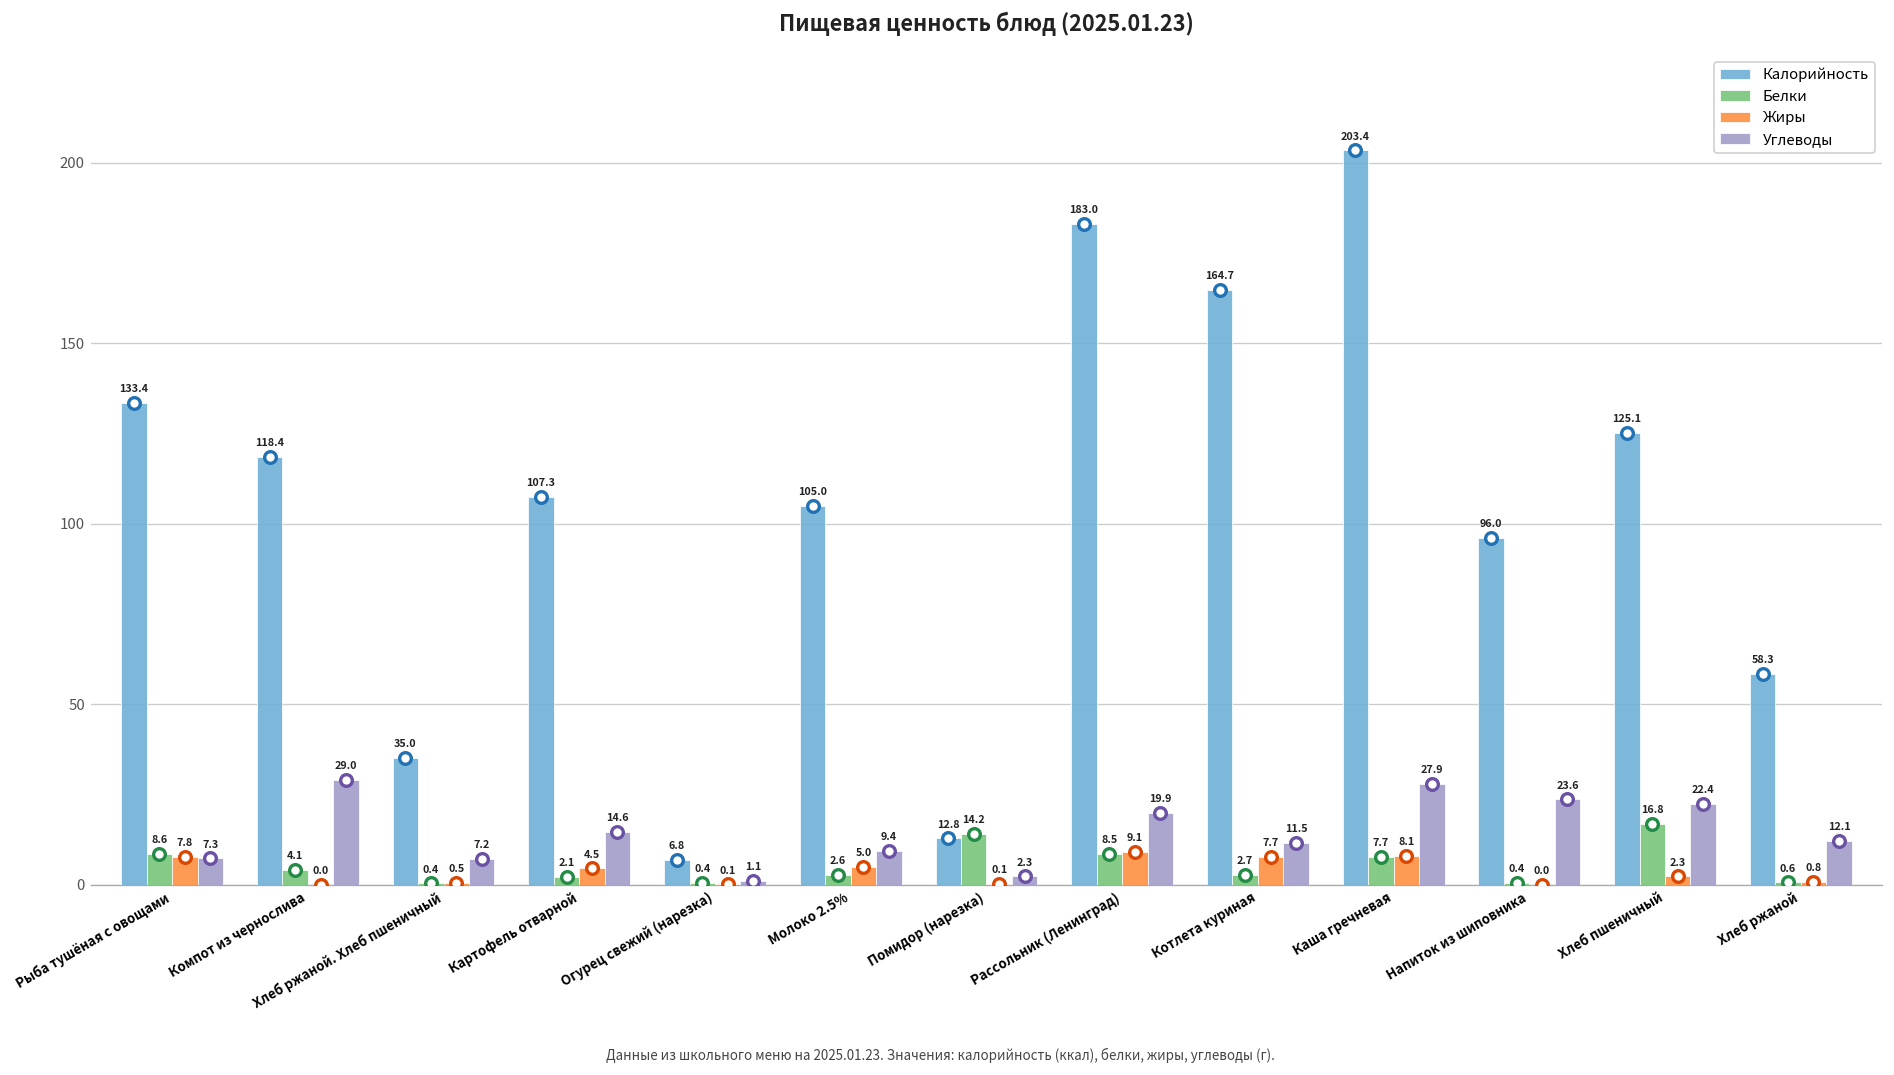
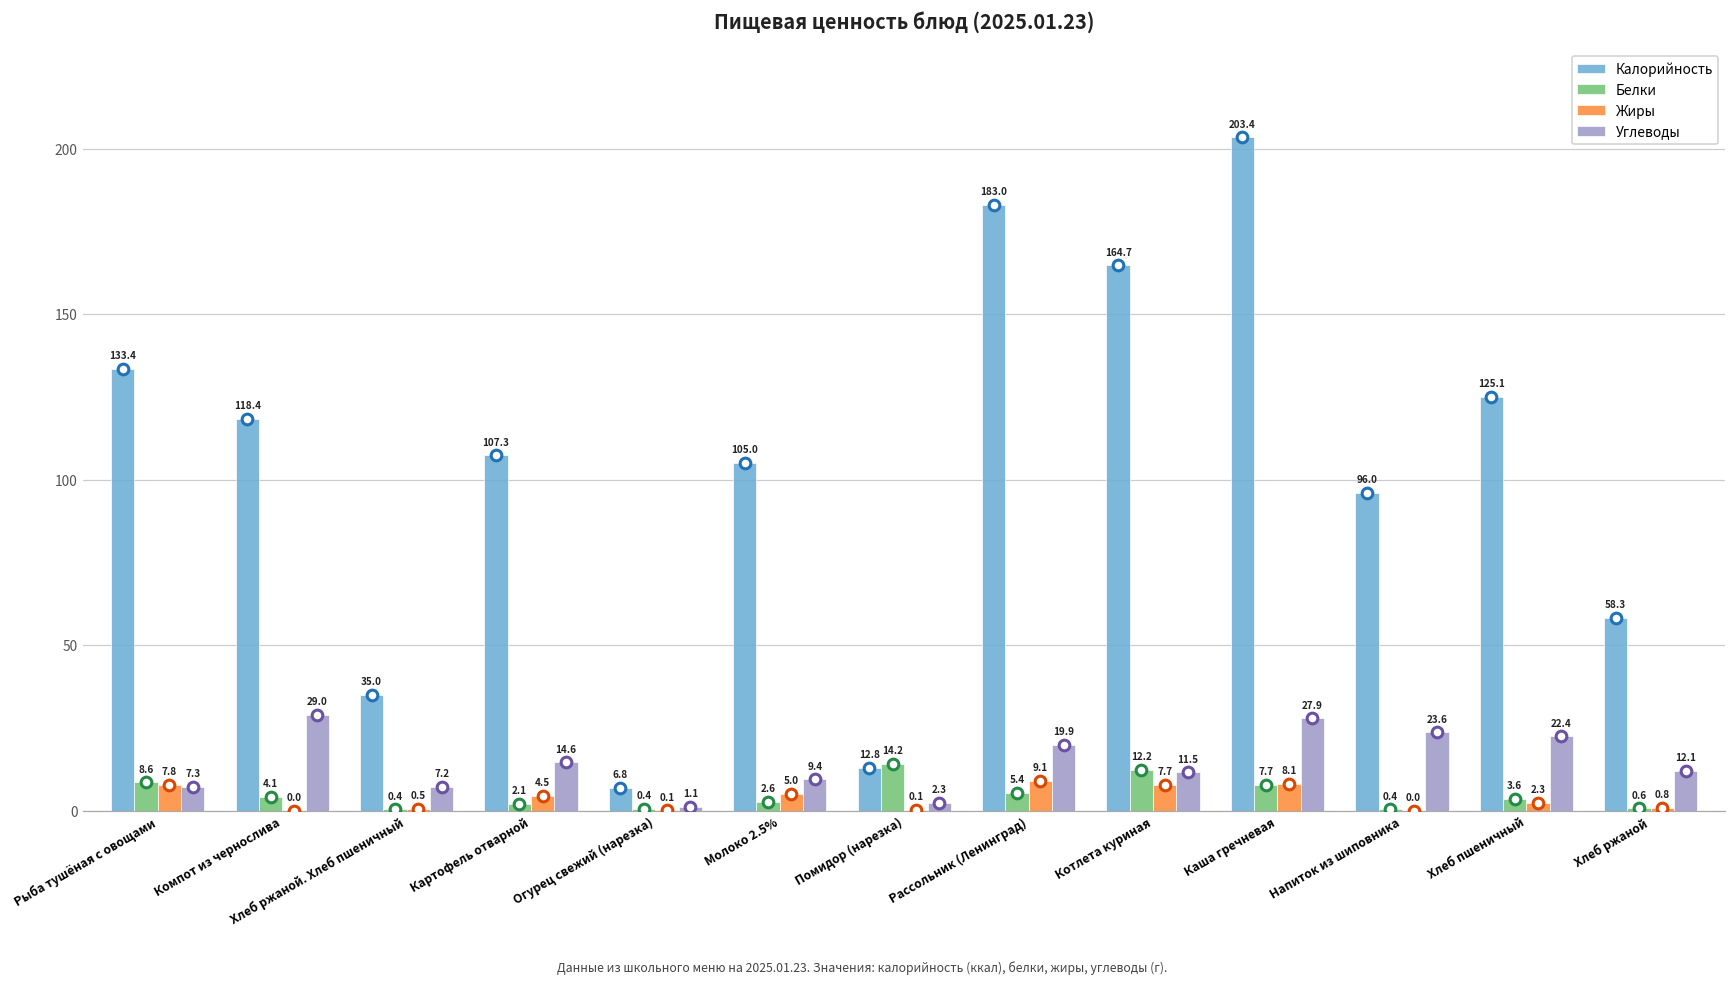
Белки, Рассольник (Ленинград): 8.5 -> 5.4
Белки, Котлета куриная: 2.7 -> 12.2
Белки, Хлеб пшеничный: 16.8 -> 3.6
